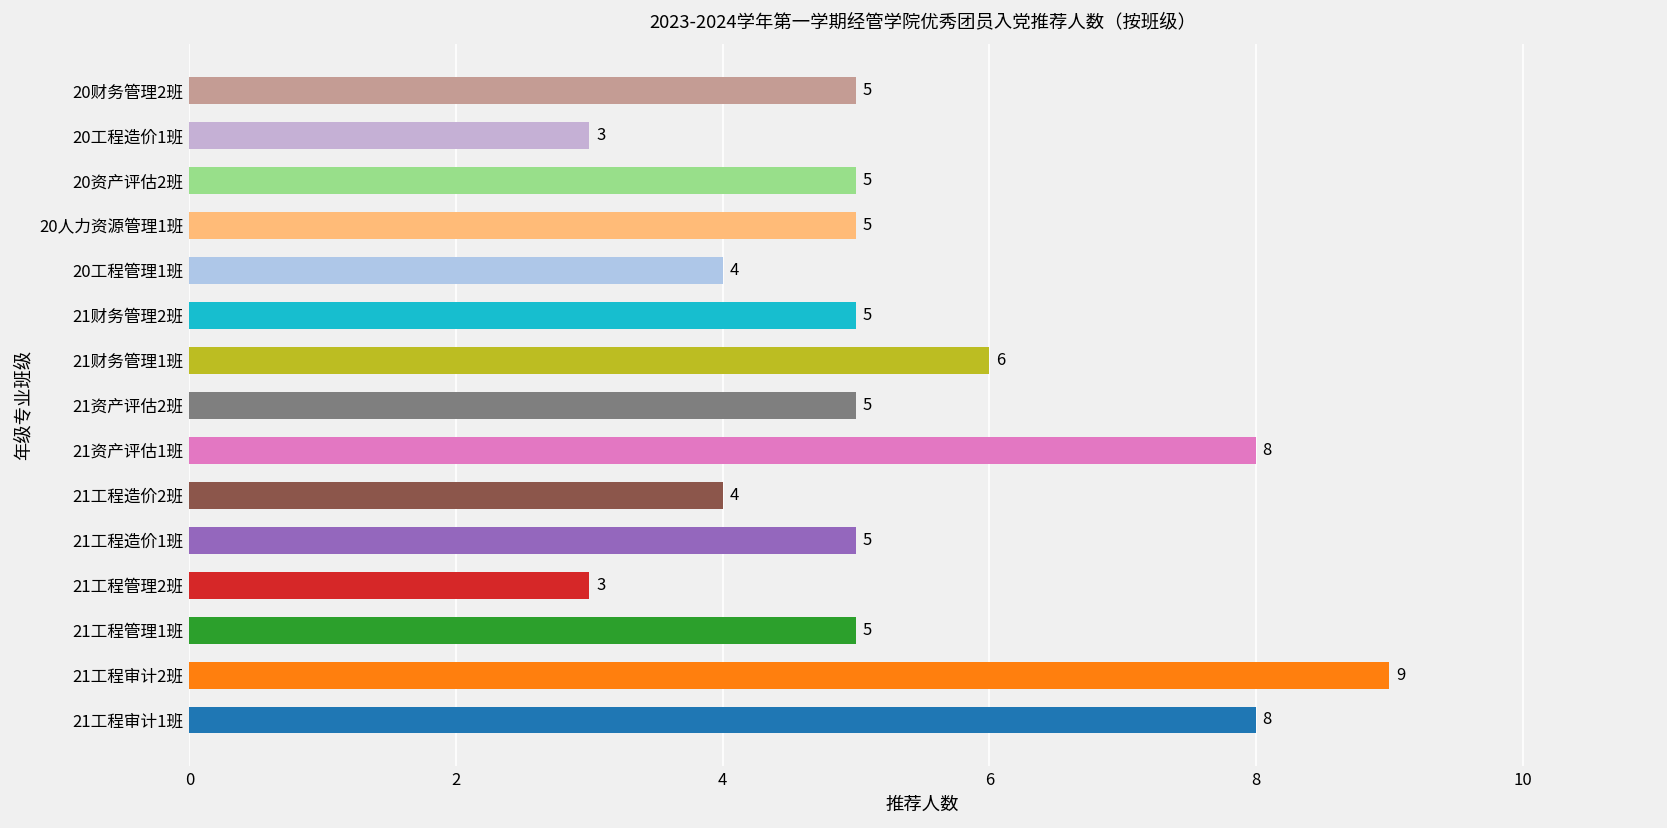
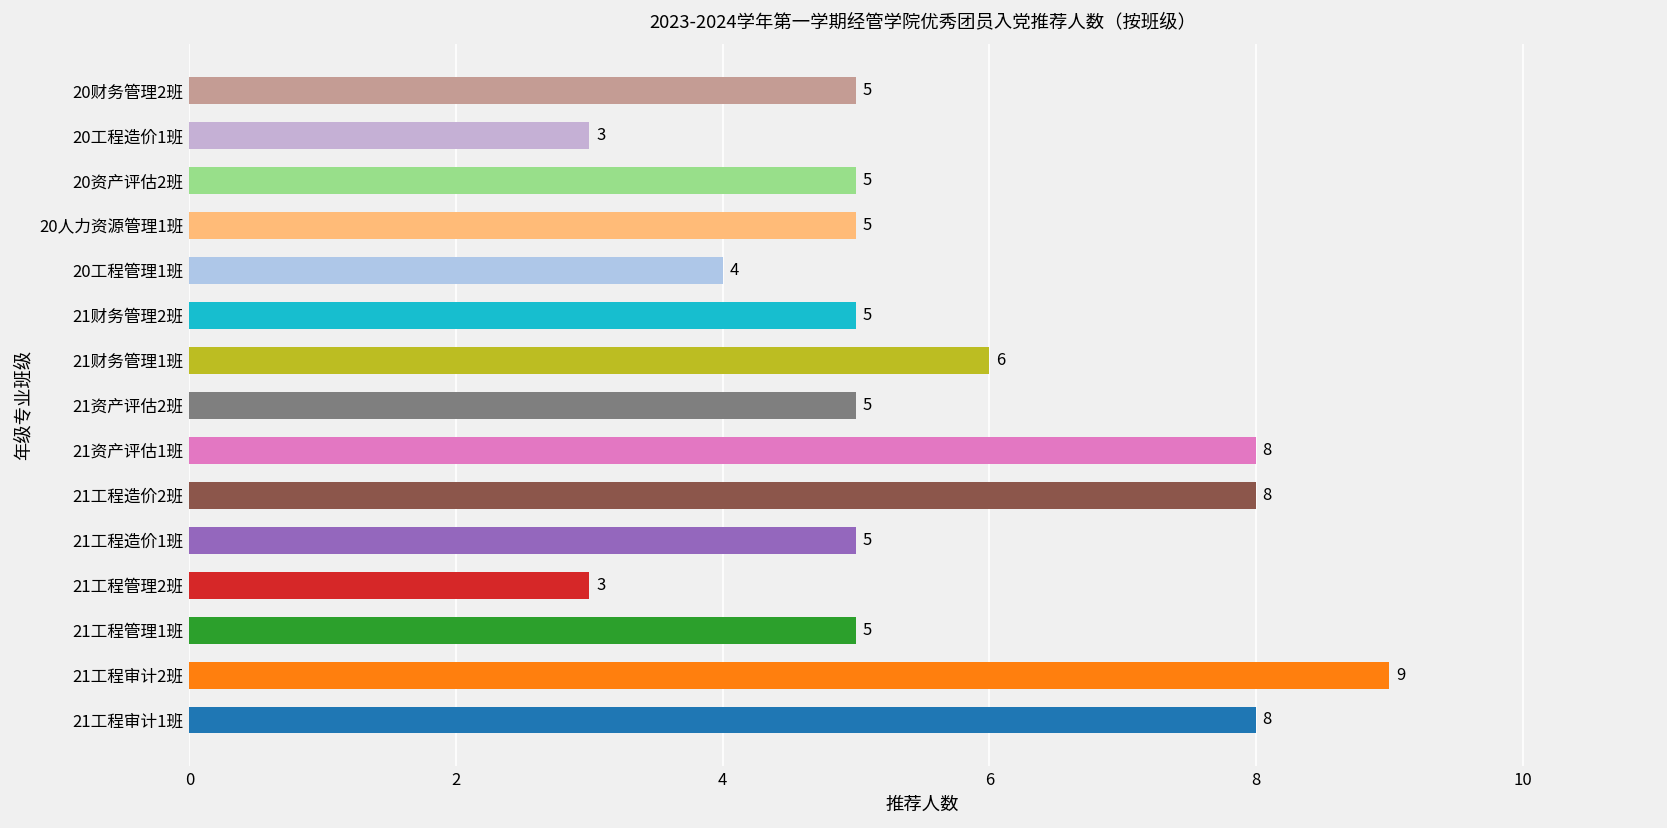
21工程造价2班: 4 -> 8
